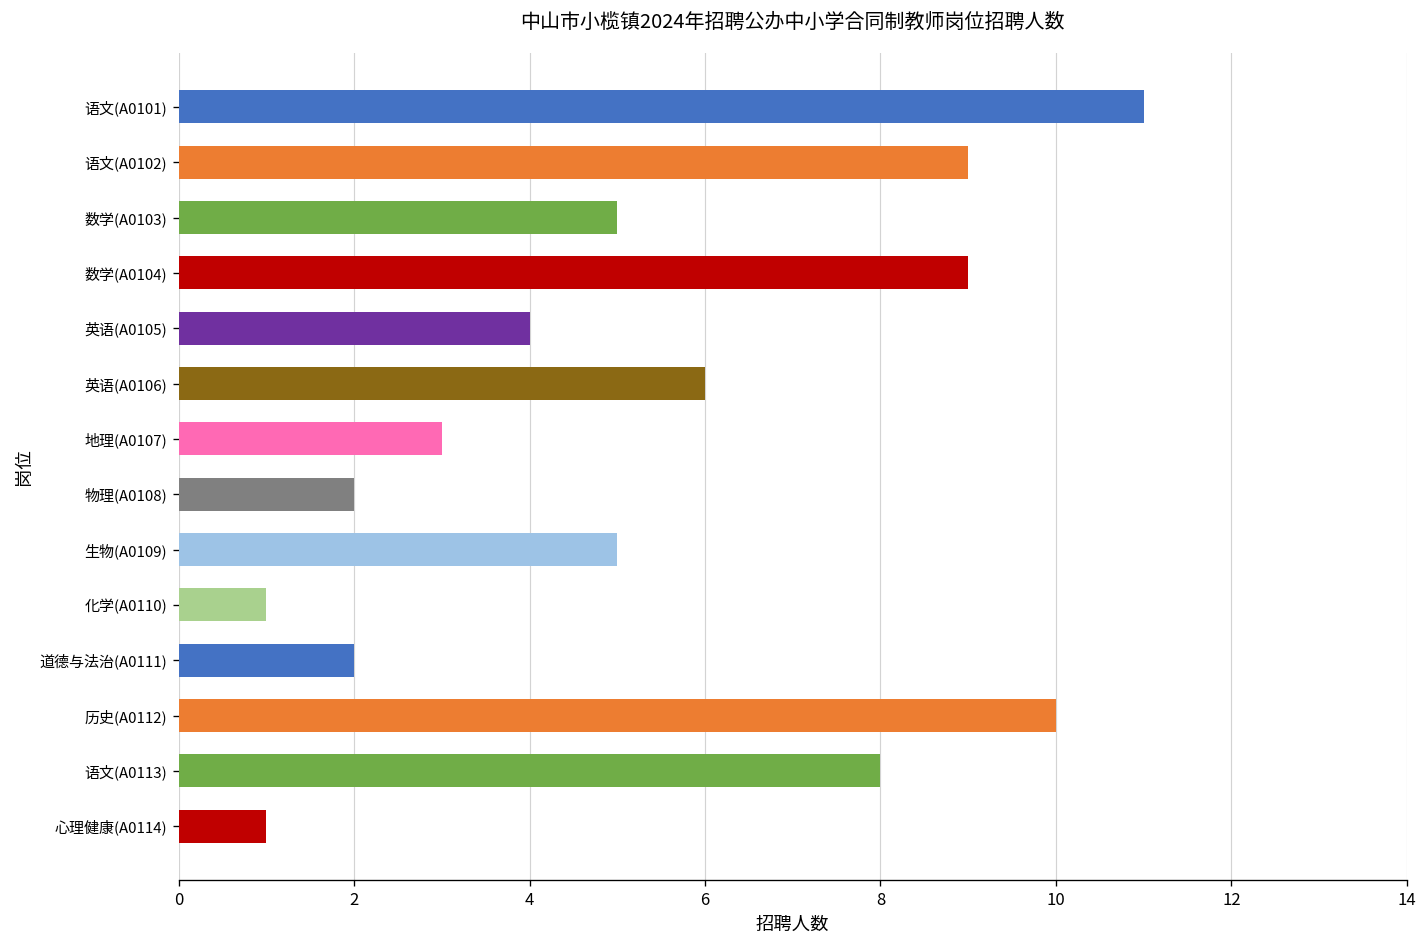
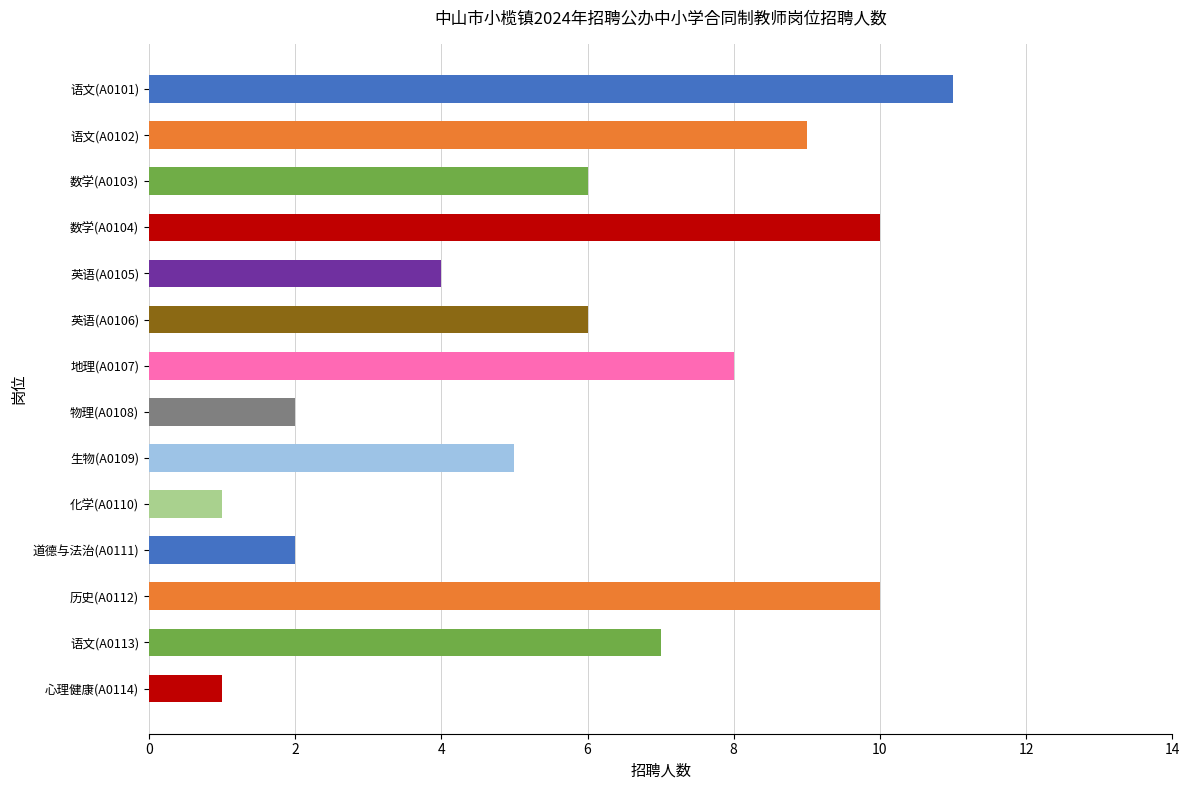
数学(A0103): 5 -> 6
数学(A0104): 9 -> 10
地理(A0107): 3 -> 8
语文(A0113): 8 -> 7
